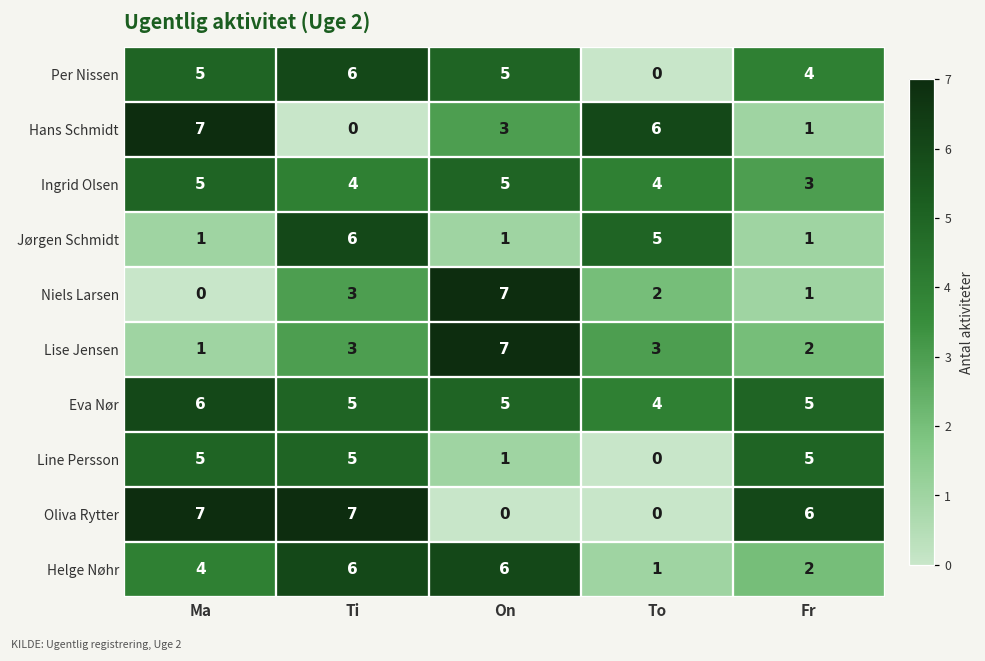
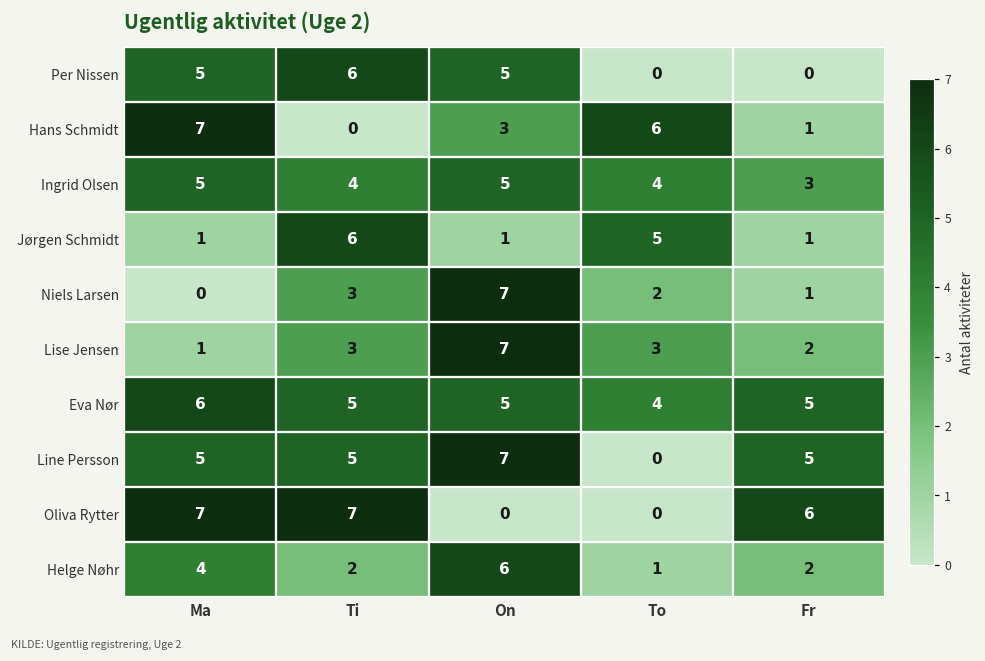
Per Nissen, Fr: 4 -> 0
Line Persson, On: 1 -> 7
Helge Nøhr, Ti: 6 -> 2
